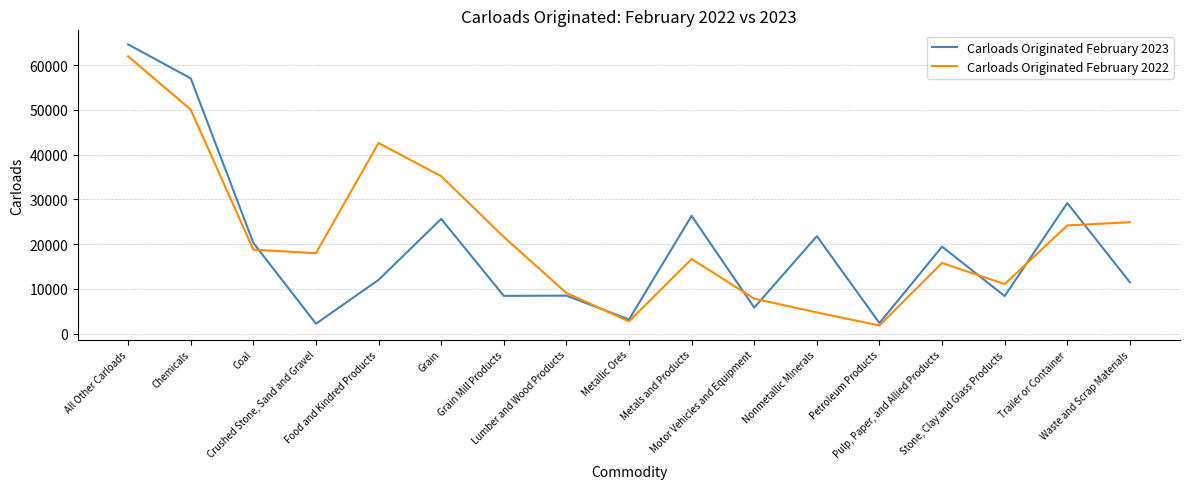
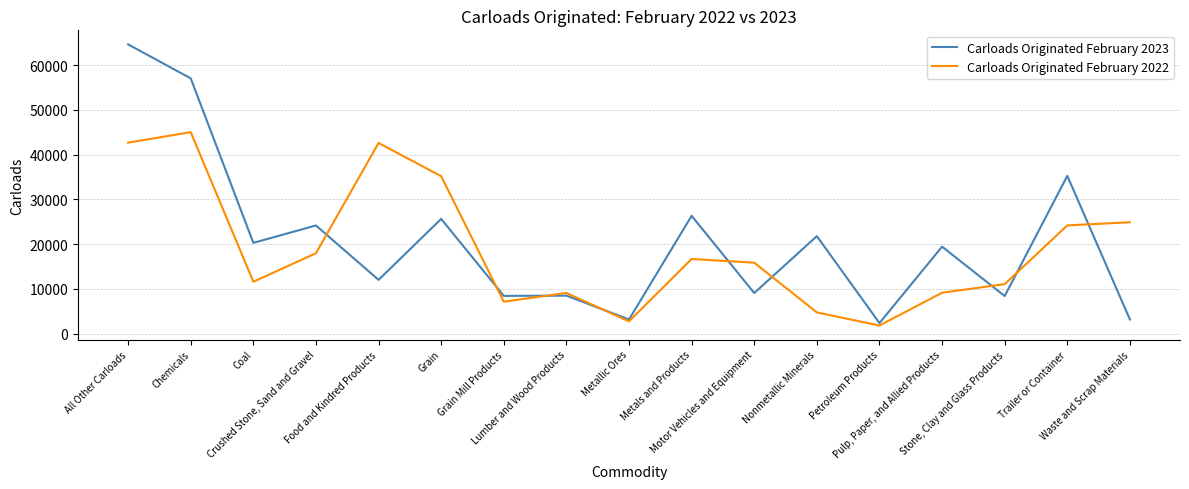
Carloads Originated February 2022, All Other Carloads: 62000 -> 43000
Carloads Originated February 2022, Chemicals: 50000 -> 45000
Carloads Originated February 2022, Coal: 19000 -> 12000
Carloads Originated February 2023, Crushed Stone, Sand and Gravel: 2000 -> 24000
Carloads Originated February 2022, Grain Mill Products: 22000 -> 7000
Carloads Originated February 2023, Motor Vehicles and Equipment: 6000 -> 9000
Carloads Originated February 2022, Motor Vehicles and Equipment: 8000 -> 16000
Carloads Originated February 2022, Pulp, Paper, and Allied Products: 16000 -> 9000
Carloads Originated February 2023, Trailer or Container: 29000 -> 35000
Carloads Originated February 2023, Waste and Scrap Materials: 11000 -> 3000
